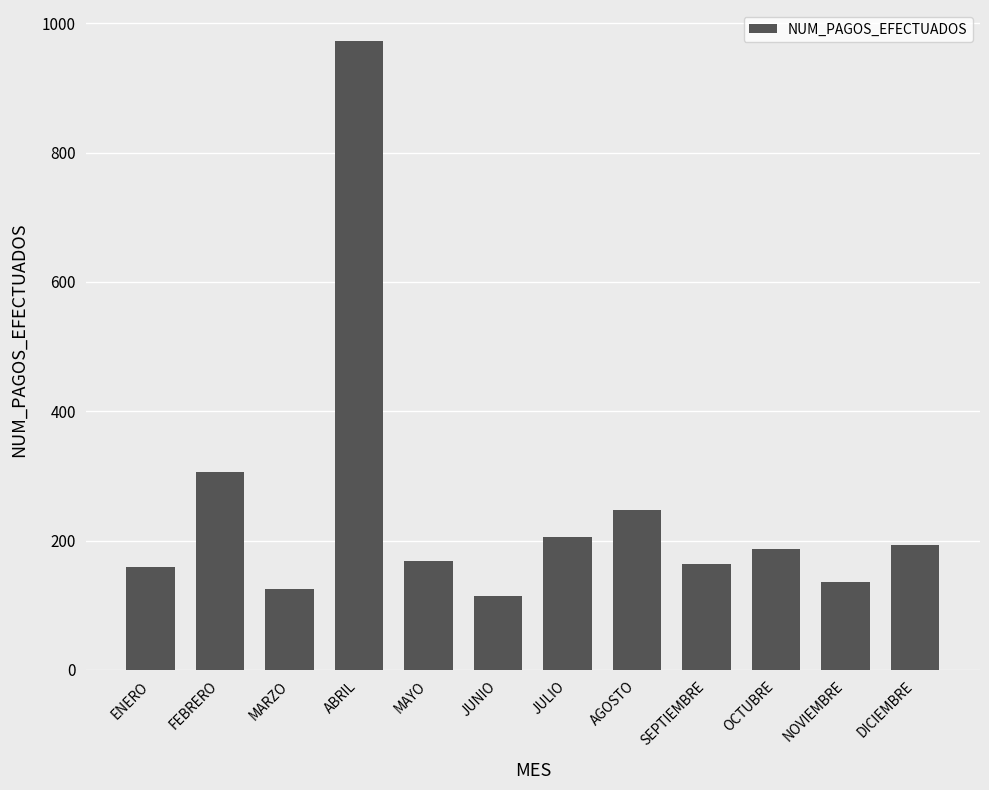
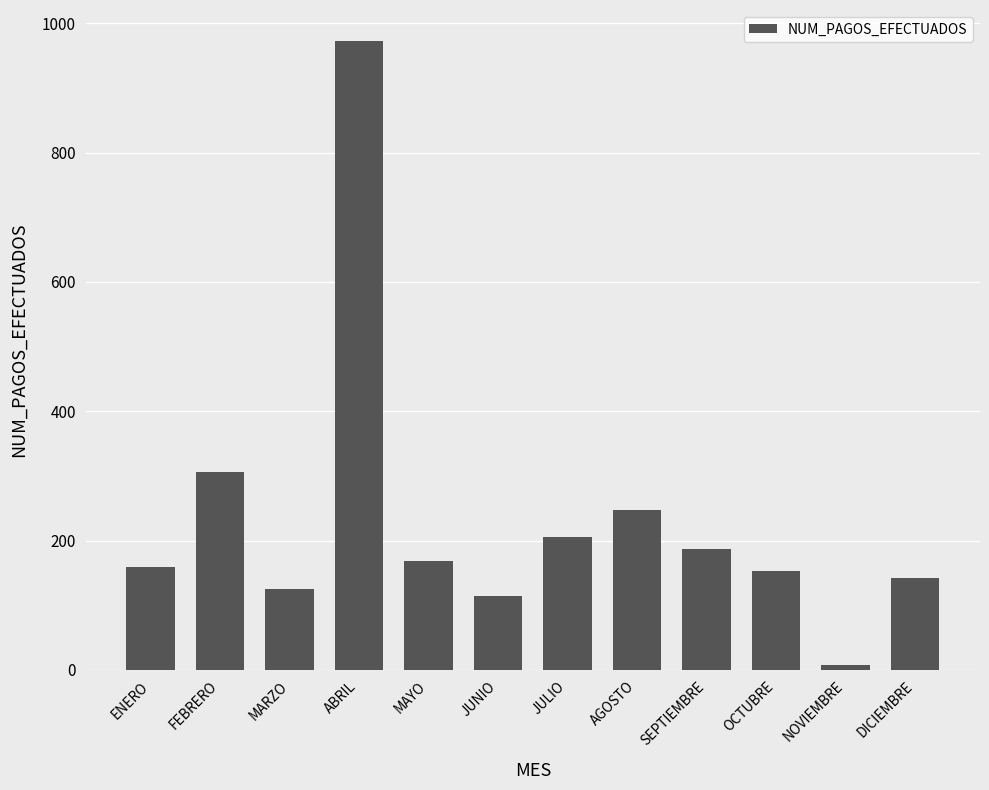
SEPTIEMBRE: 160 -> 190
OCTUBRE: 190 -> 150
NOVIEMBRE: 140 -> 10
DICIEMBRE: 190 -> 140
